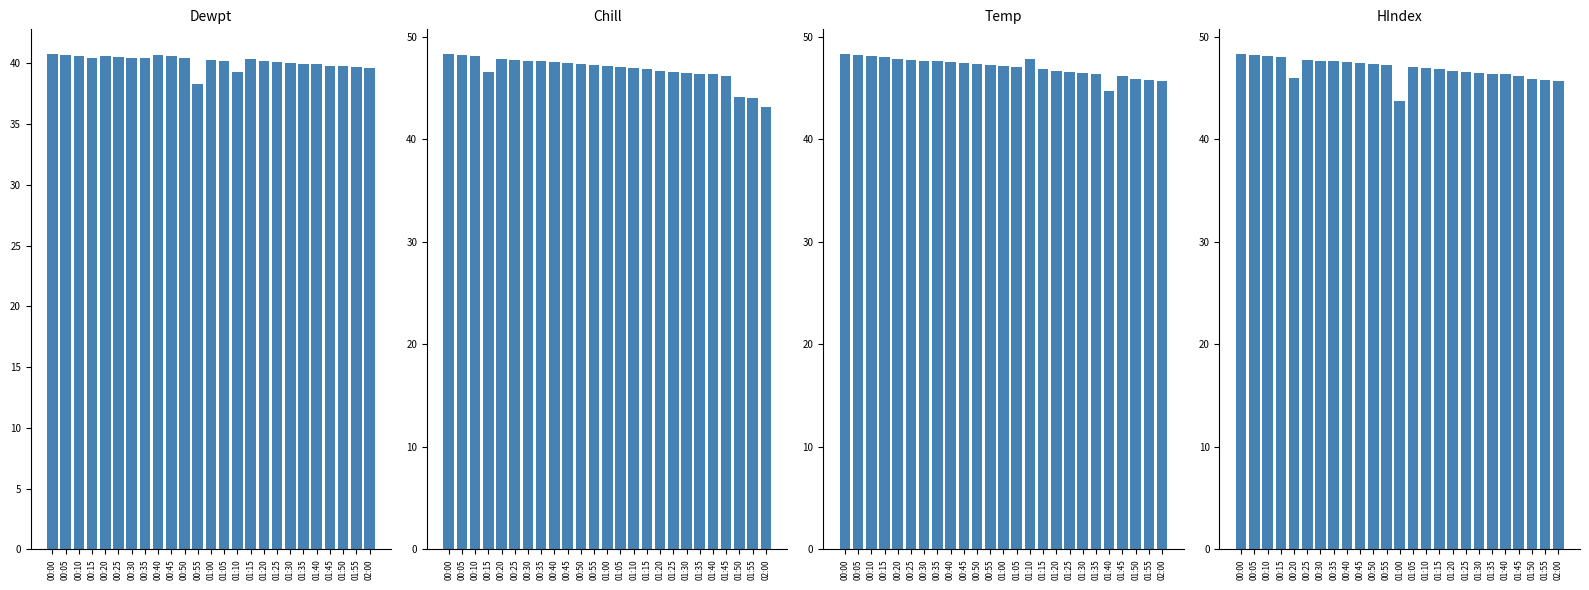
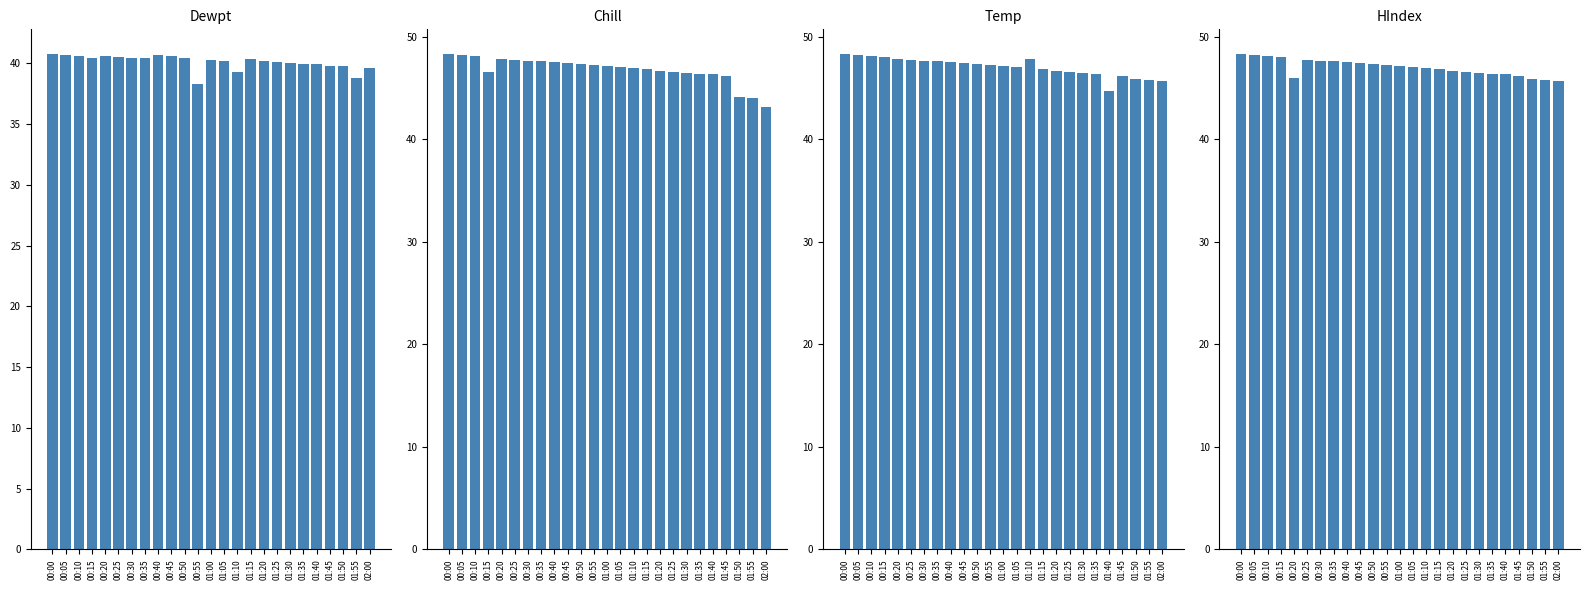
Dewpt, 01:55: 39.7 -> 38.8
HIndex, 01:00: 43.7 -> 47.1
